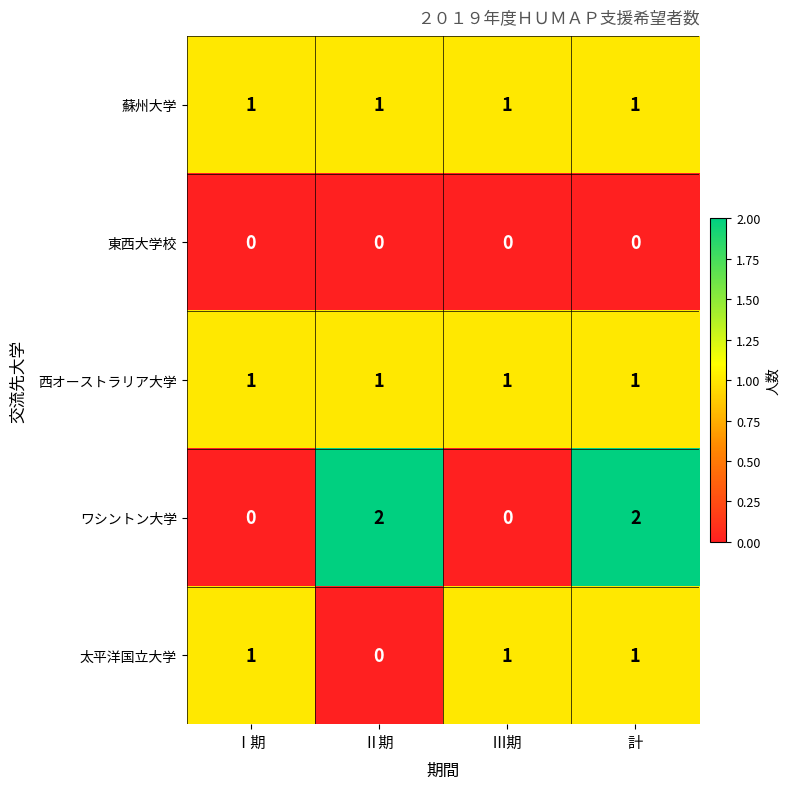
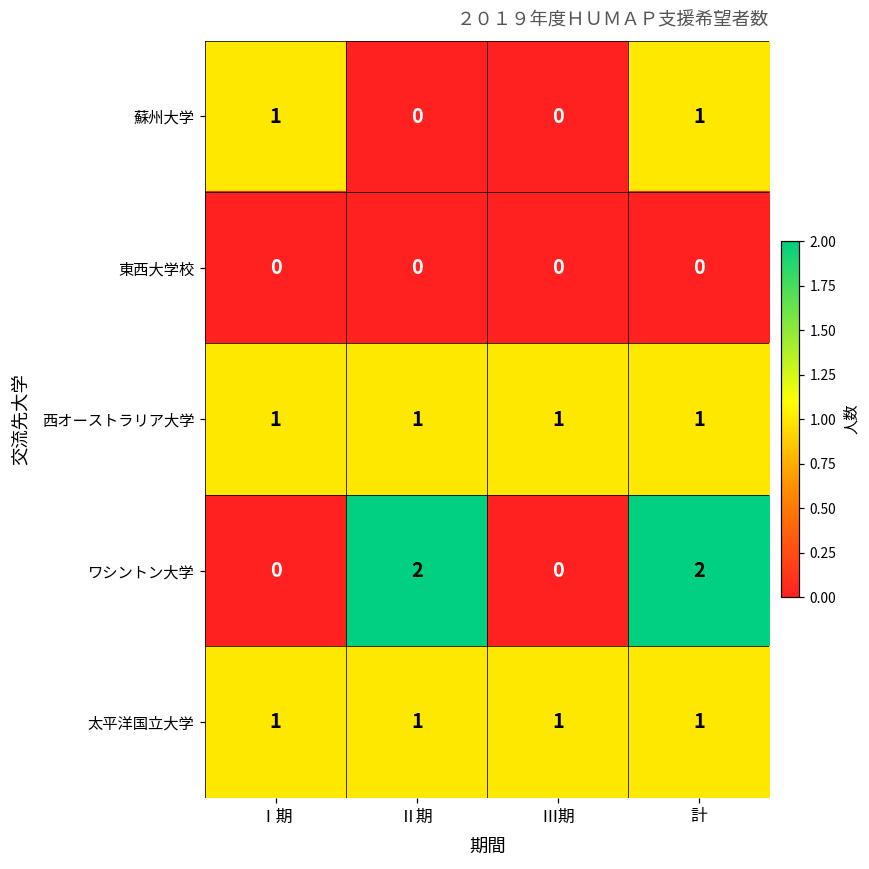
蘇州大学, Ⅱ期: 1 -> 0
蘇州大学, Ⅲ期: 1 -> 0
太平洋国立大学, Ⅱ期: 0 -> 1
